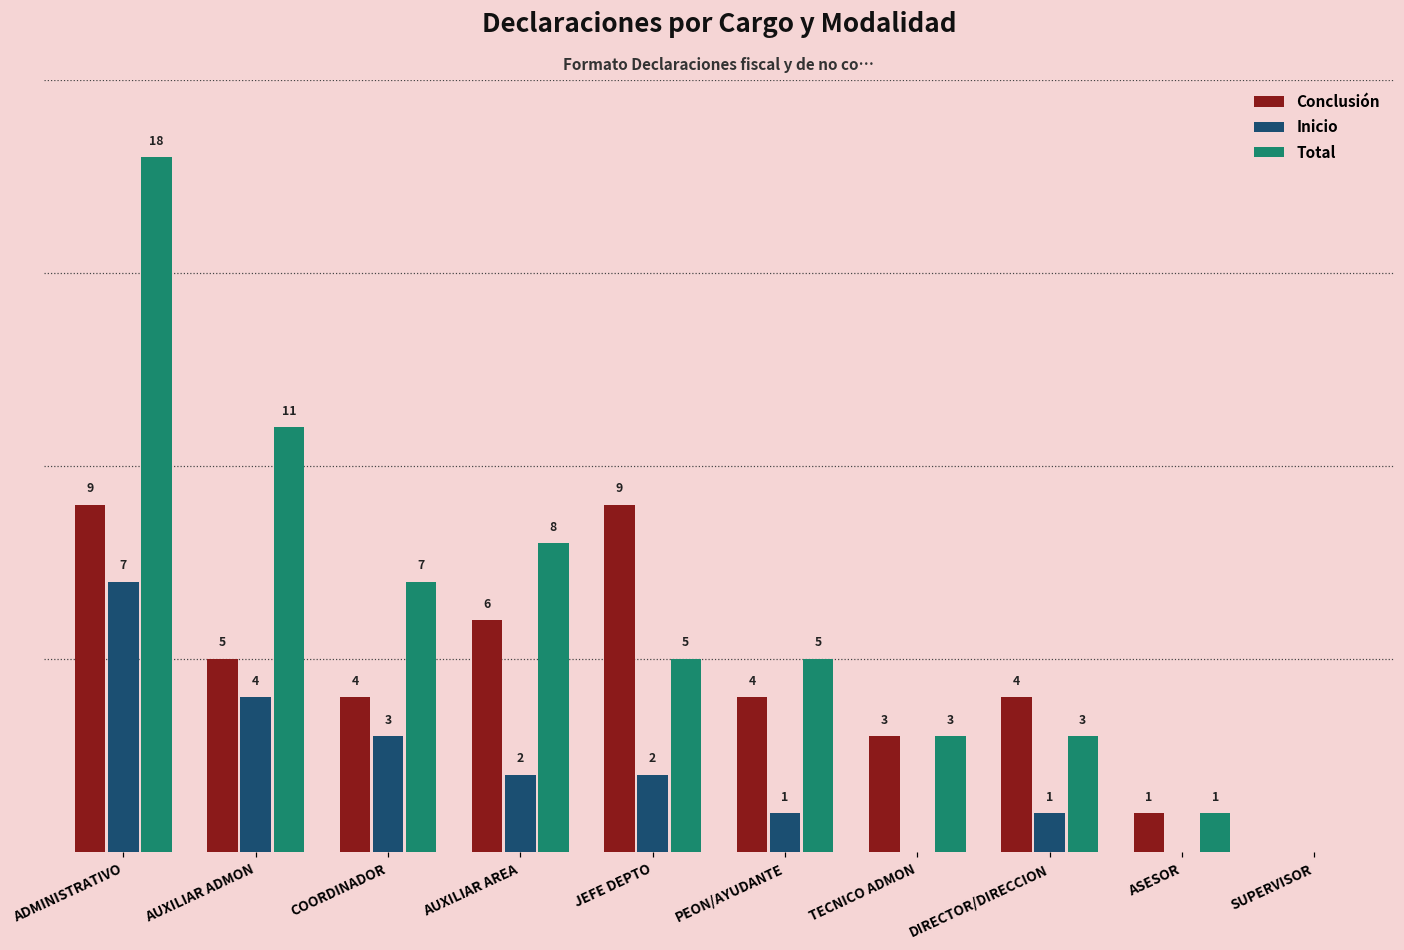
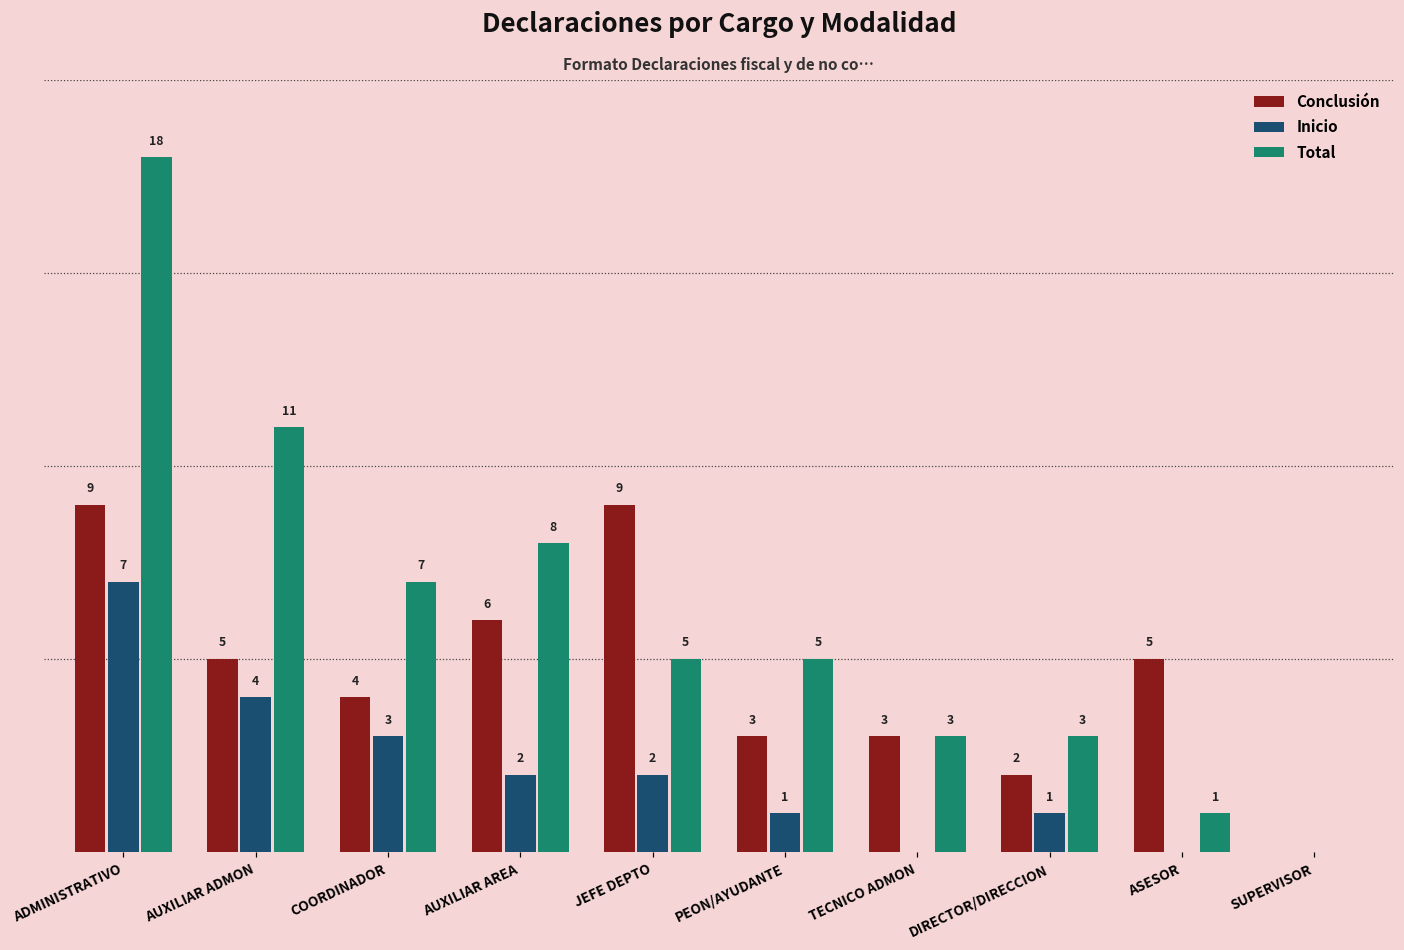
Conclusión, PEON/AYUDANTE: 4 -> 3
Conclusión, DIRECTOR/DIRECCION: 4 -> 2
Conclusión, ASESOR: 1 -> 5
